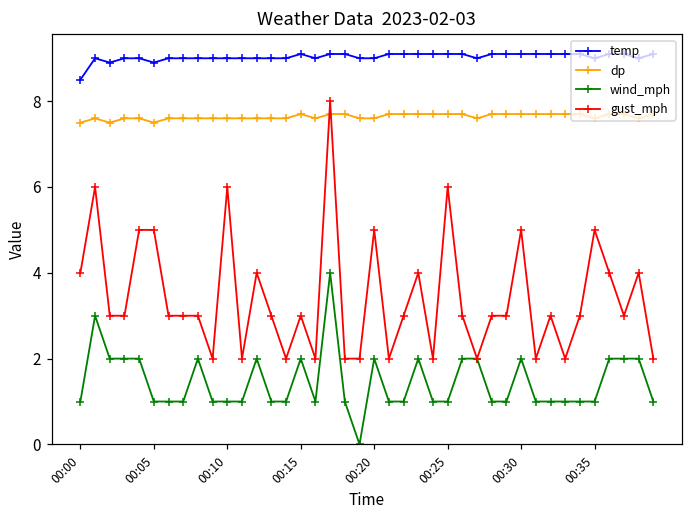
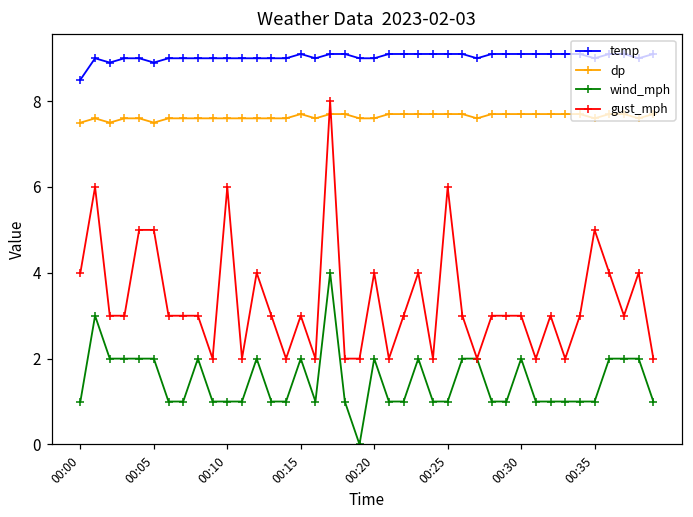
wind_mph, 00:05: 1 -> 2
gust_mph, 00:20: 5 -> 4
gust_mph, 00:30: 5 -> 3
